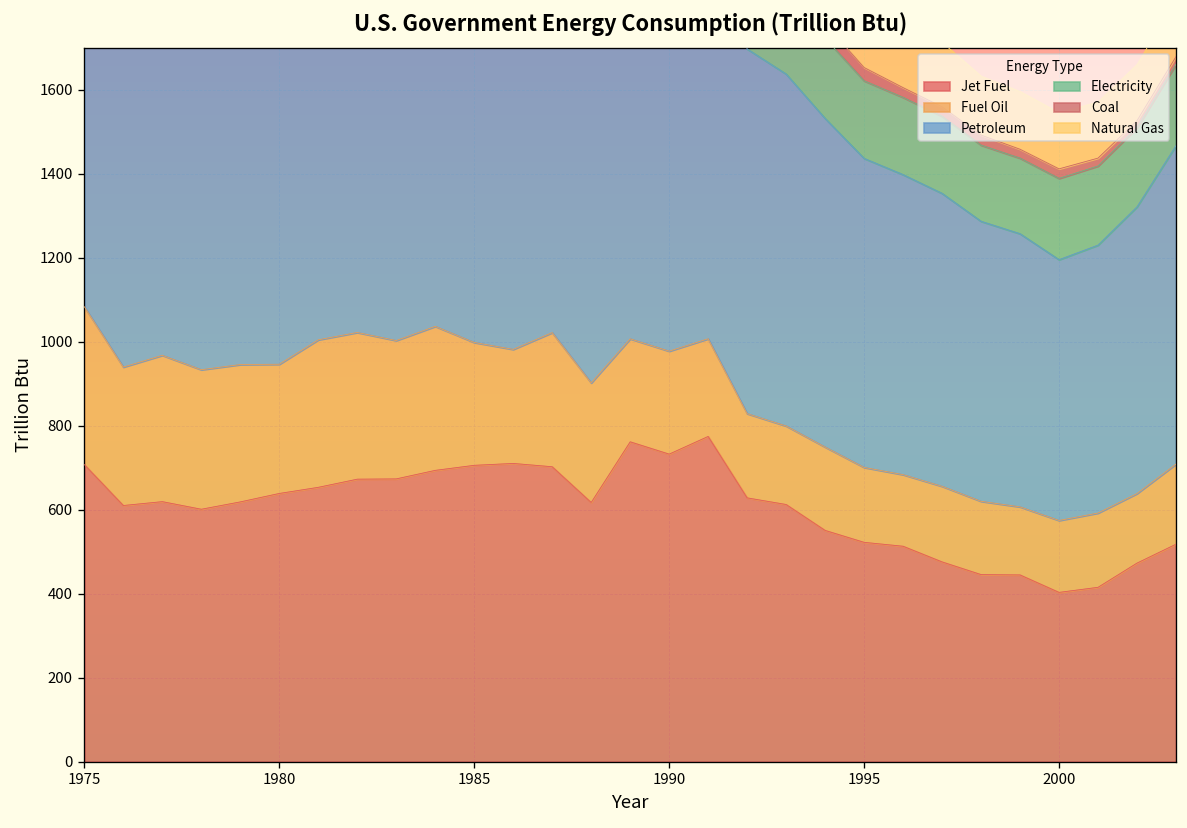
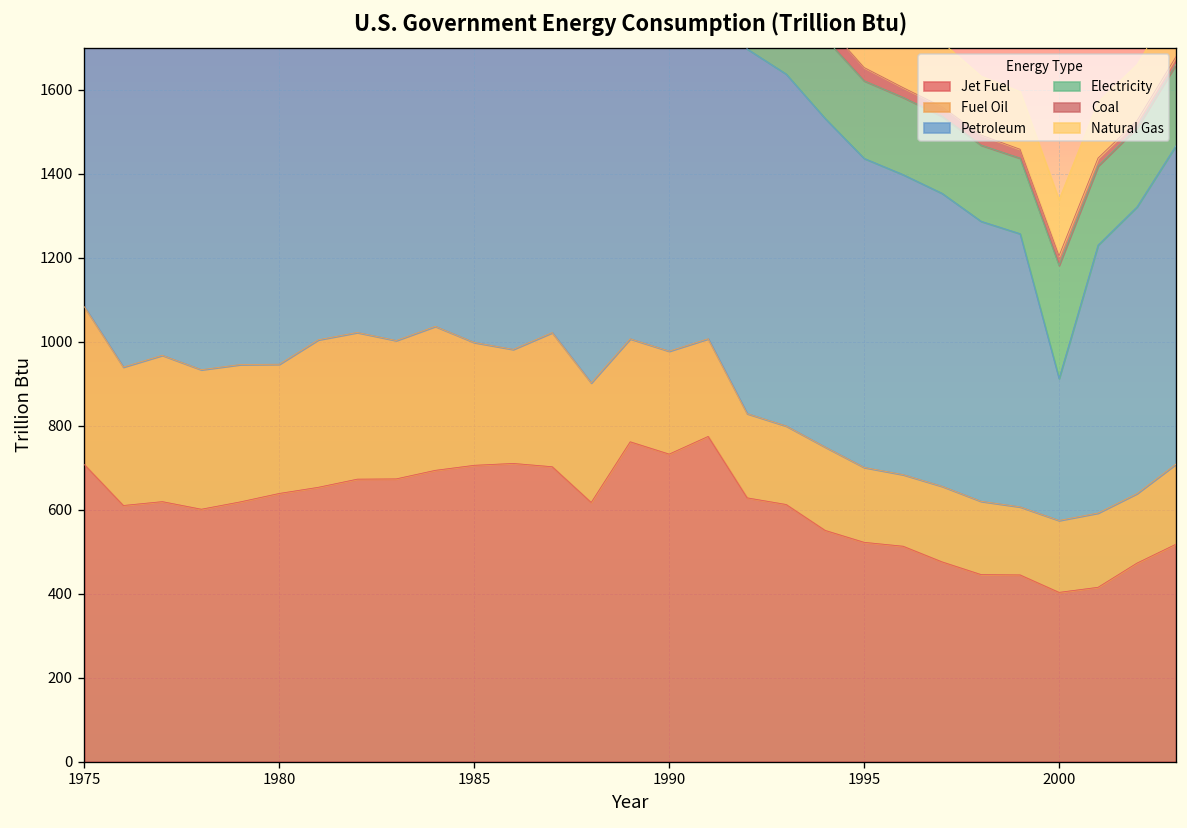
Petroleum, 2000: 620 -> 340
Electricity, 2000: 190 -> 270
